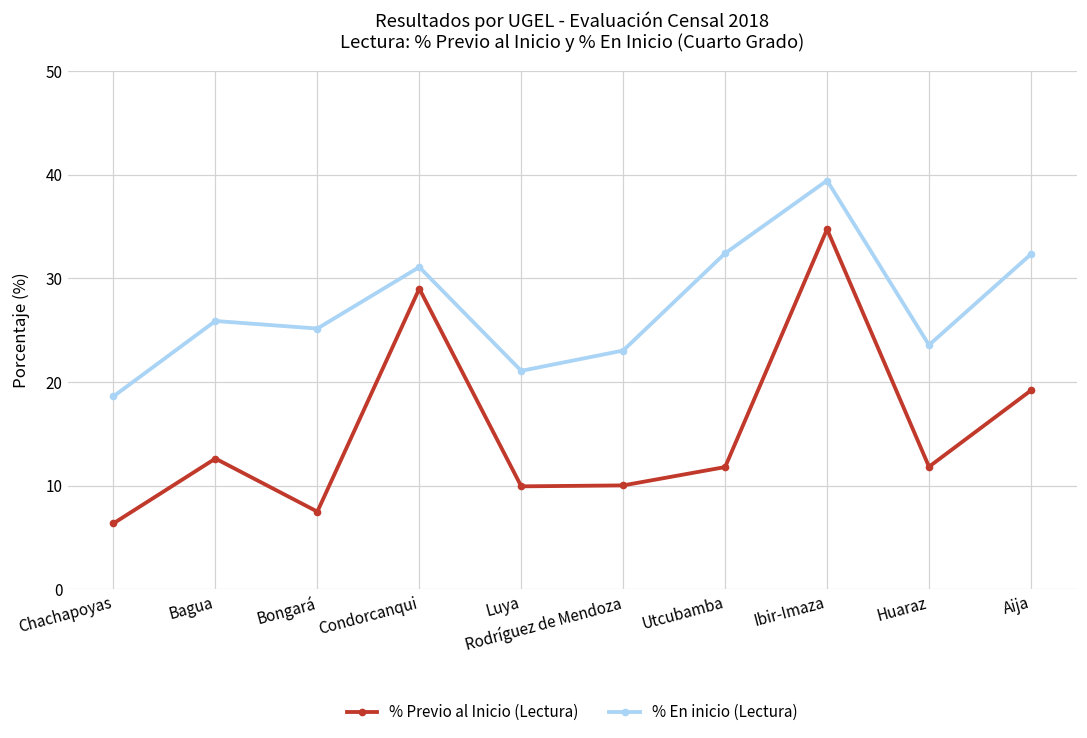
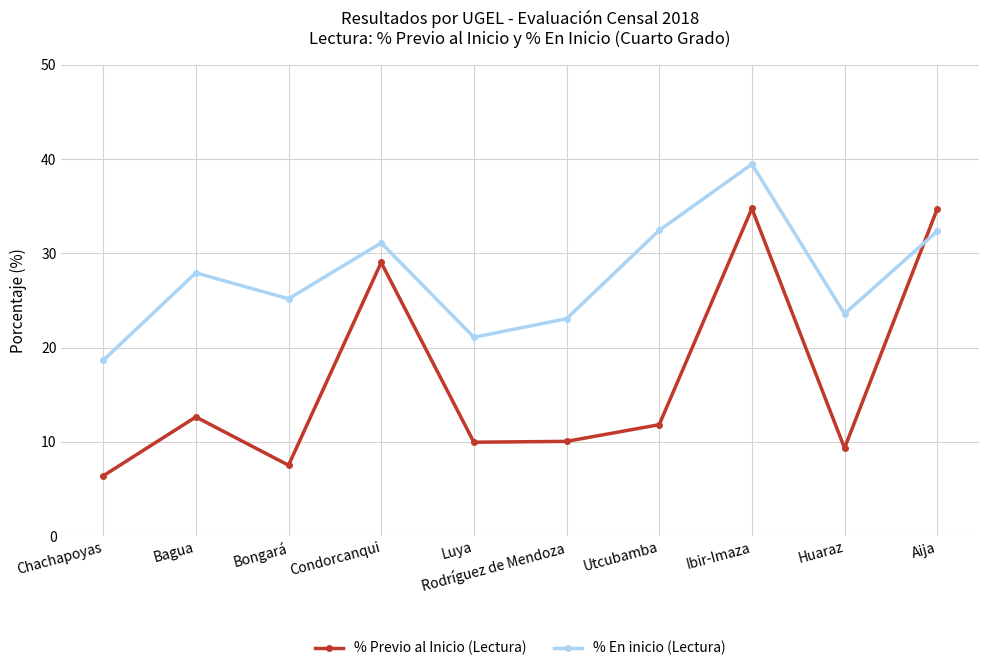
% En inicio (Lectura), Bagua: 26 -> 28
% Previo al Inicio (Lectura), Huaraz: 12 -> 9
% Previo al Inicio (Lectura), Aija: 19 -> 35
